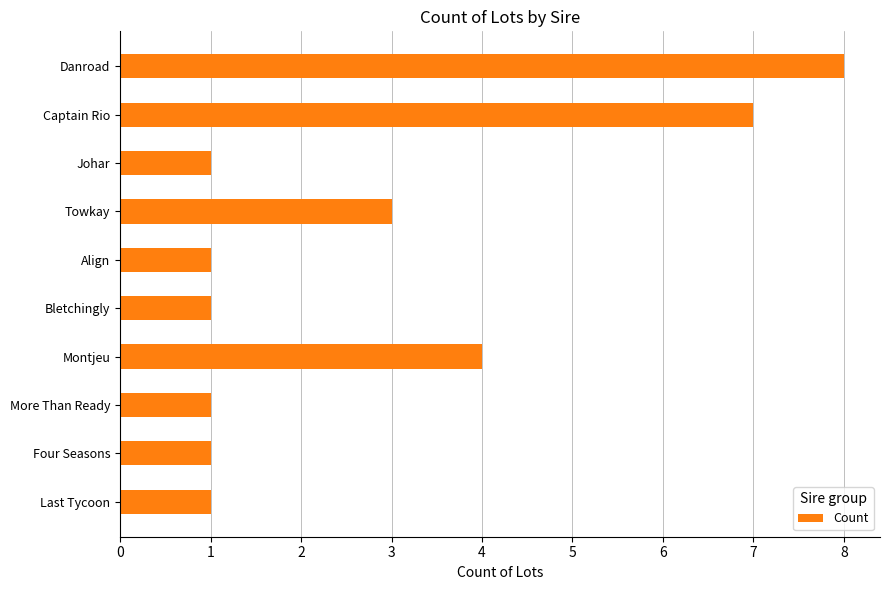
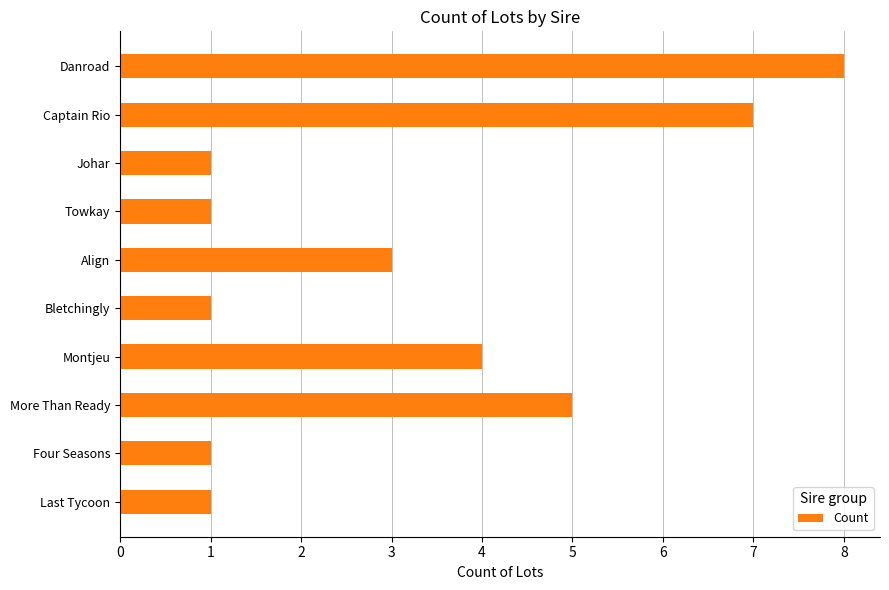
Towkay: 3 -> 1
Align: 1 -> 3
More Than Ready: 1 -> 5
